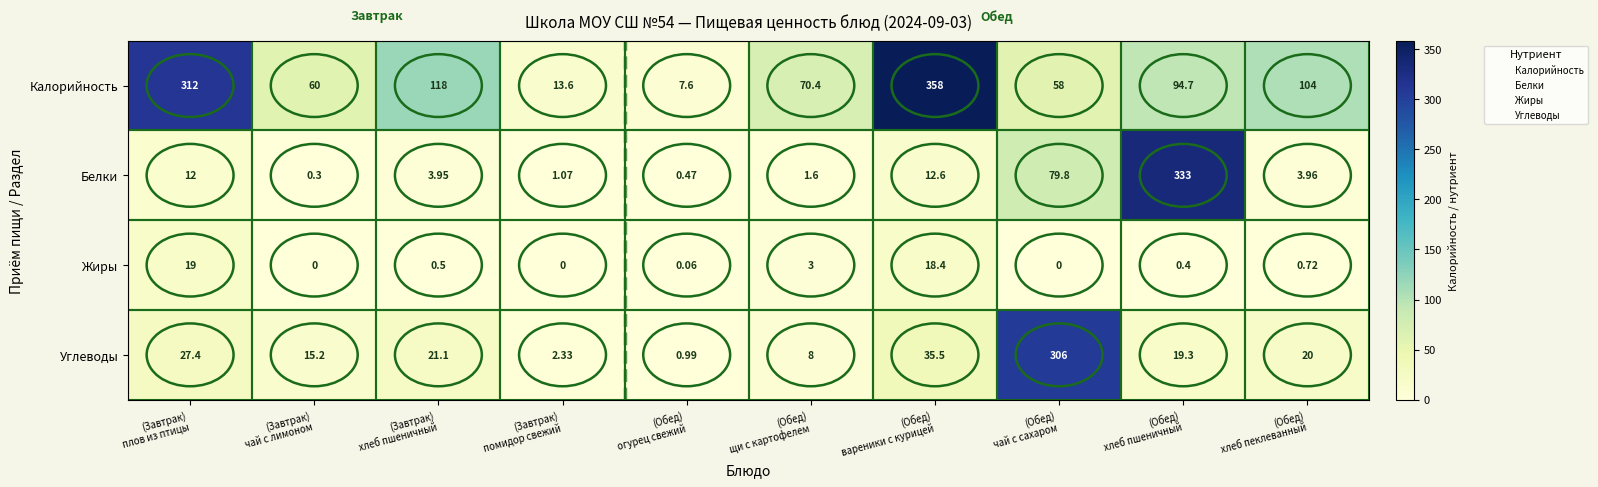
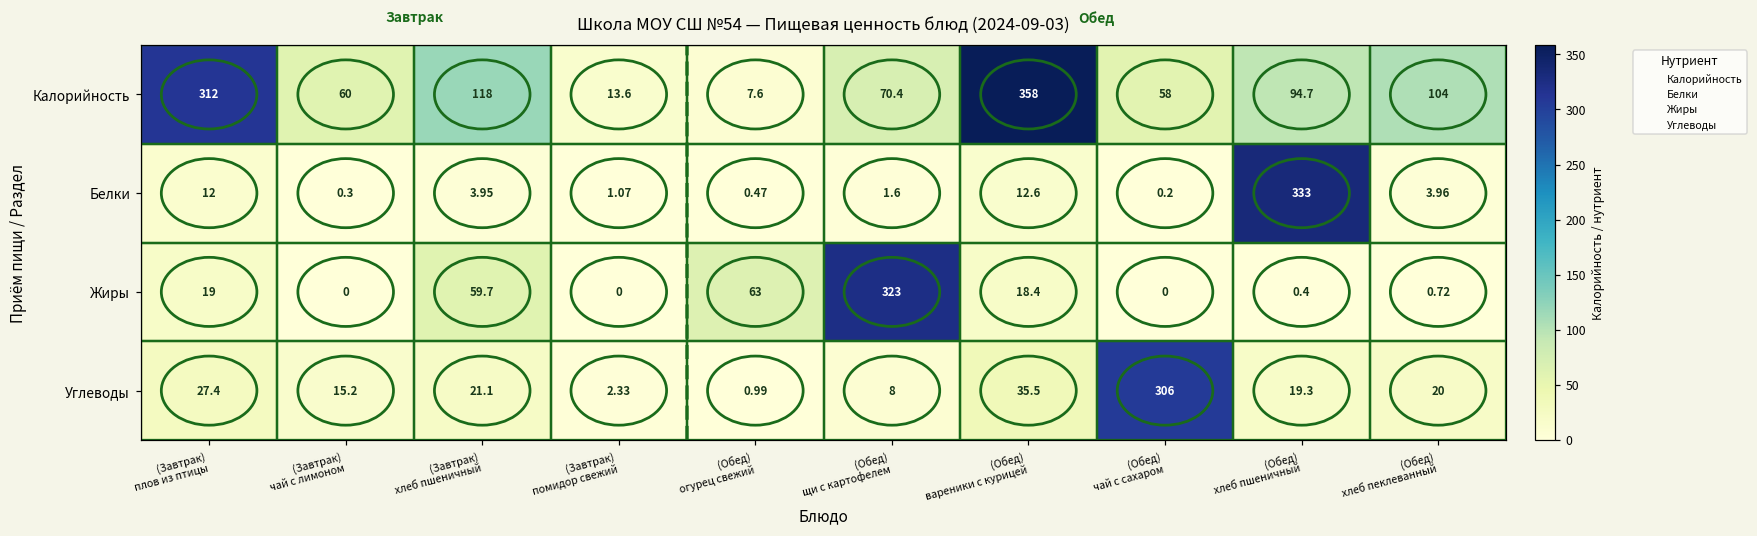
Белки, (Обед) чай с сахаром: 79.8 -> 0.2
Жиры, (Завтрак) хлеб пшеничный: 0.5 -> 59.7
Жиры, (Обед) огурец свежий: 0.06 -> 63
Жиры, (Обед) щи с картофелем: 3 -> 323
